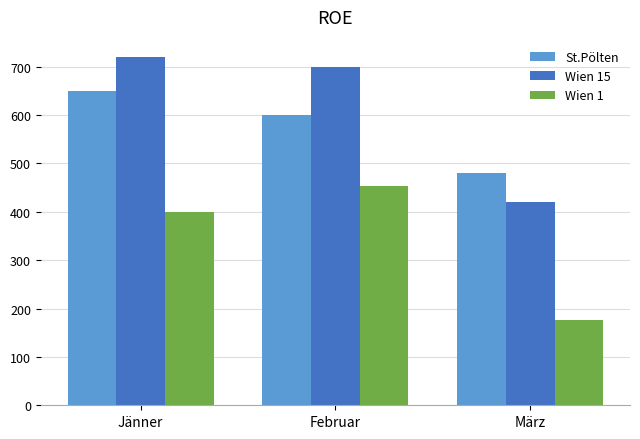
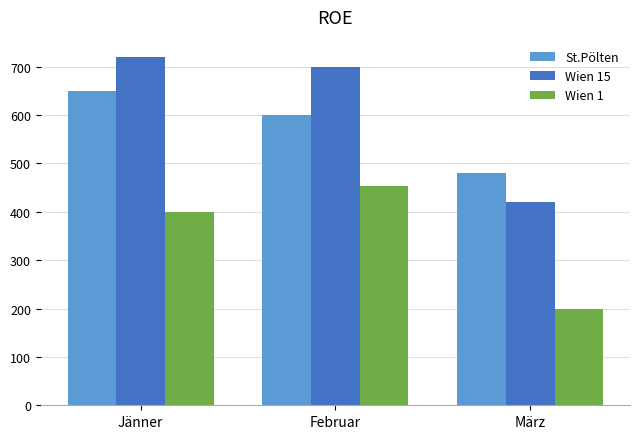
Wien 1, März: 180 -> 200
